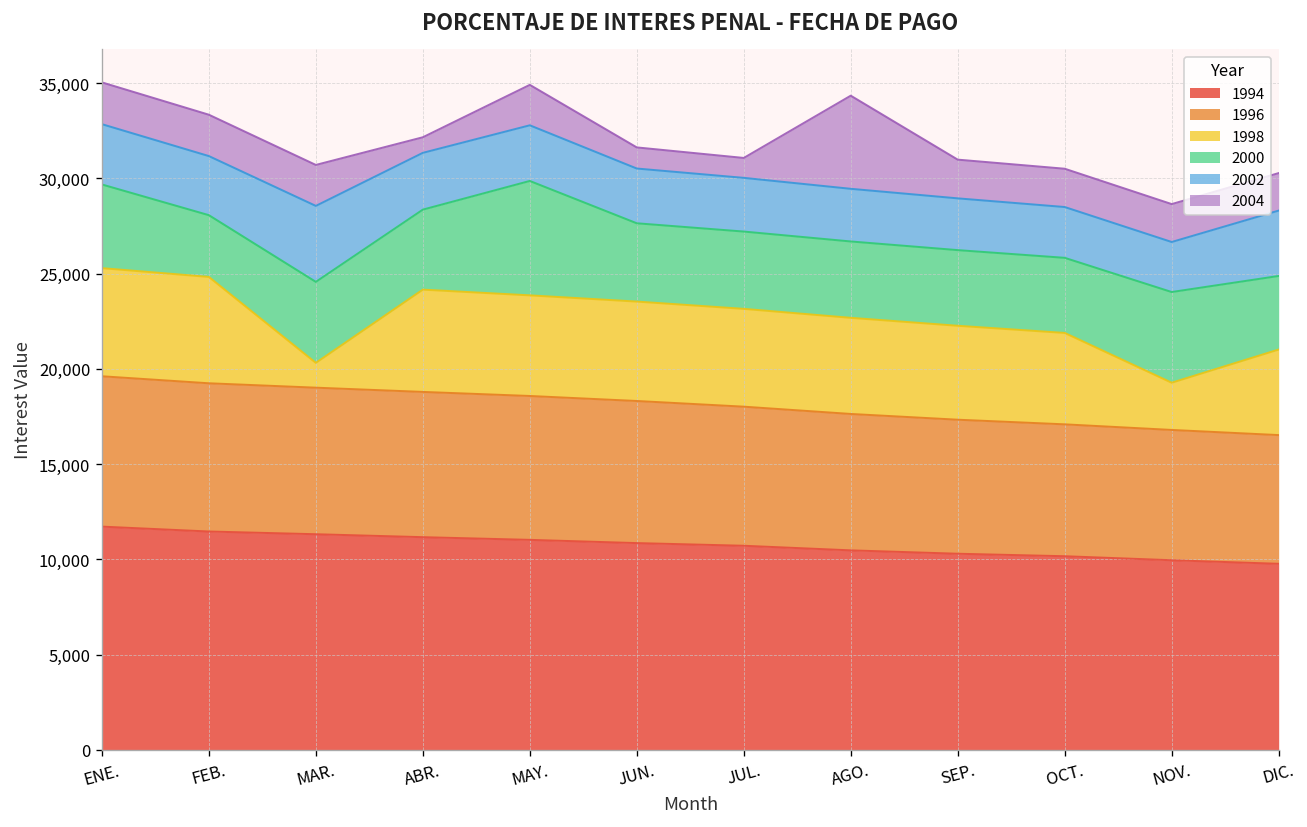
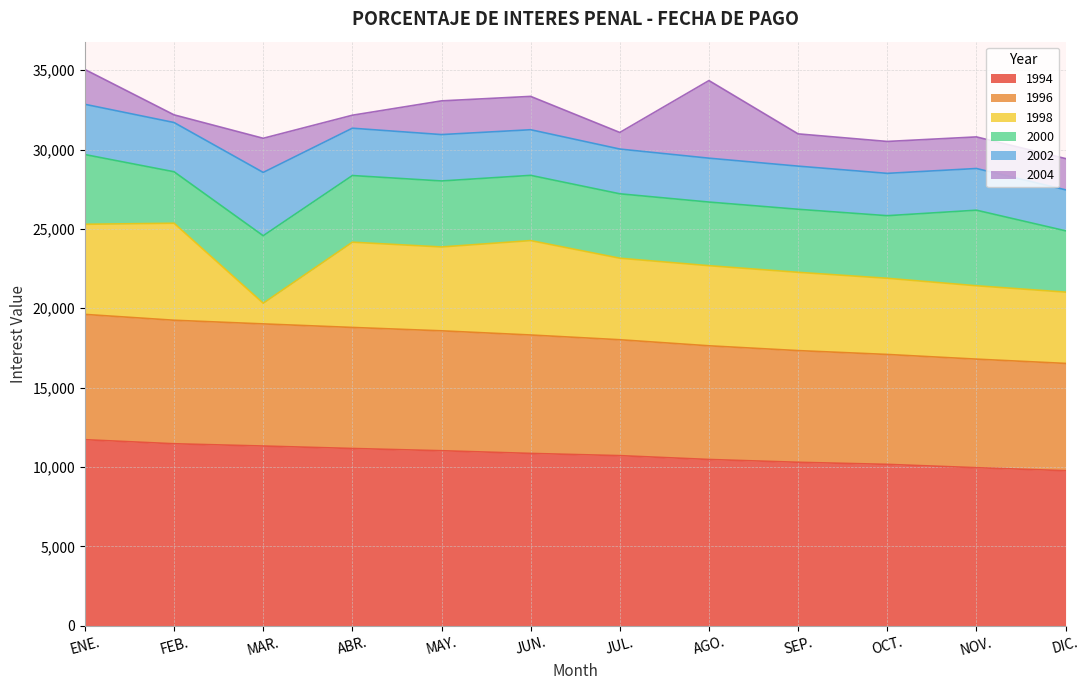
1998, FEB.: 5,600 -> 6,100
2004, FEB.: 2,200 -> 500
2000, MAY.: 6,000 -> 4,200
1998, JUN.: 5,200 -> 5,900
2004, JUN.: 1,100 -> 2,100
1998, NOV.: 2,500 -> 4,600
2002, DIC.: 3,400 -> 2,600
